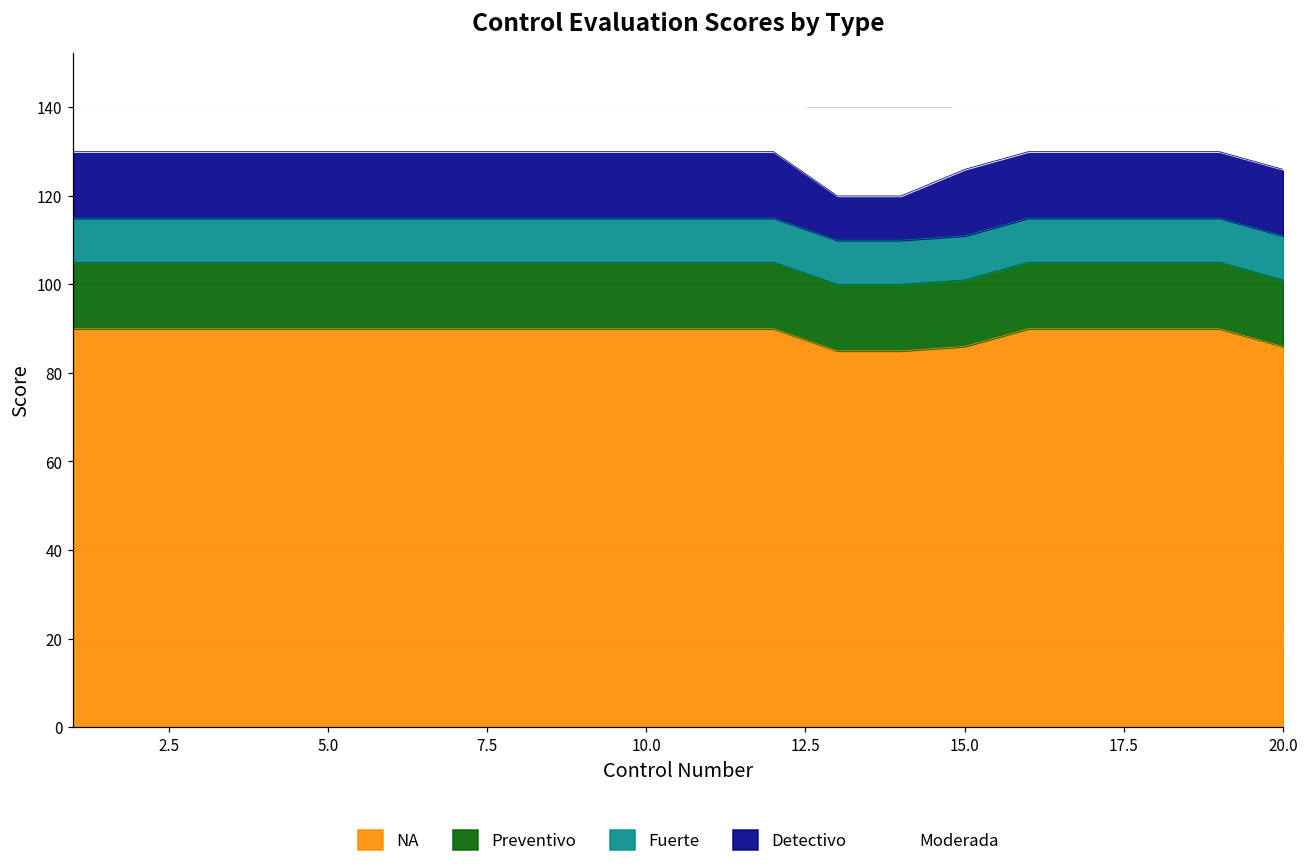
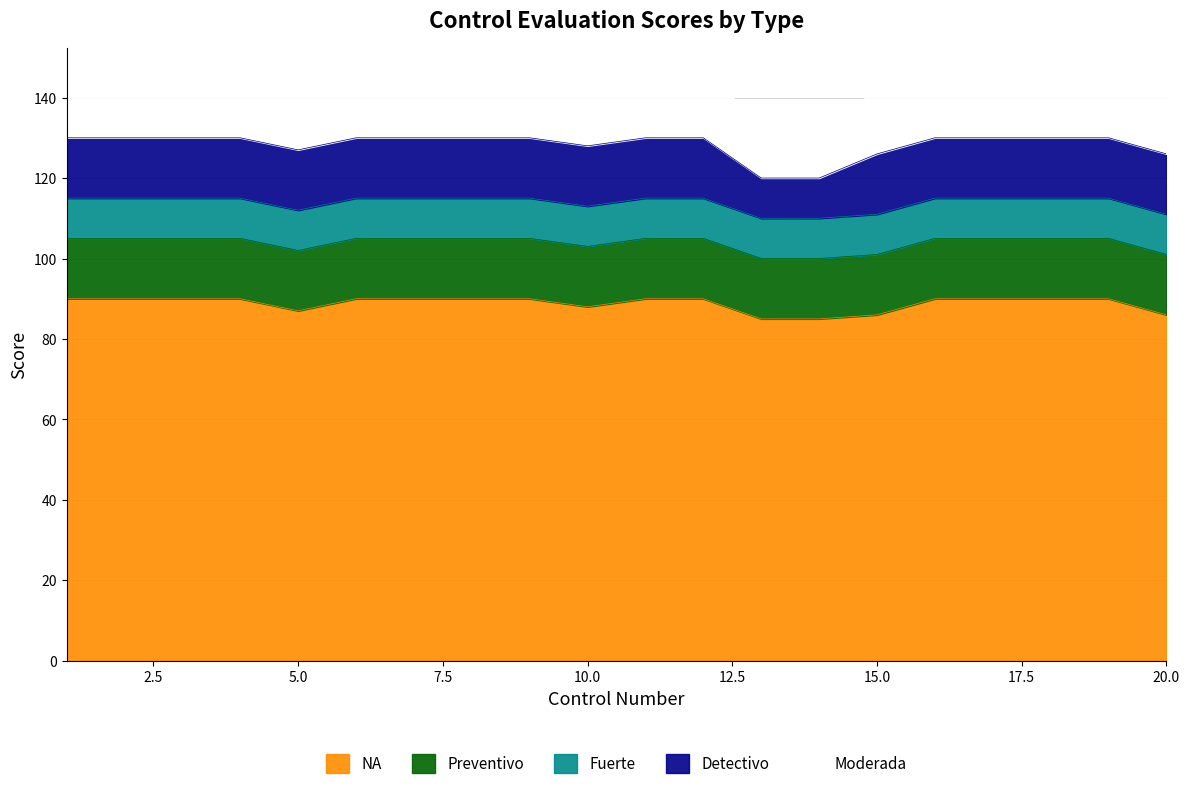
NA, 5.0: 90 -> 87
NA, 10.0: 90 -> 88
